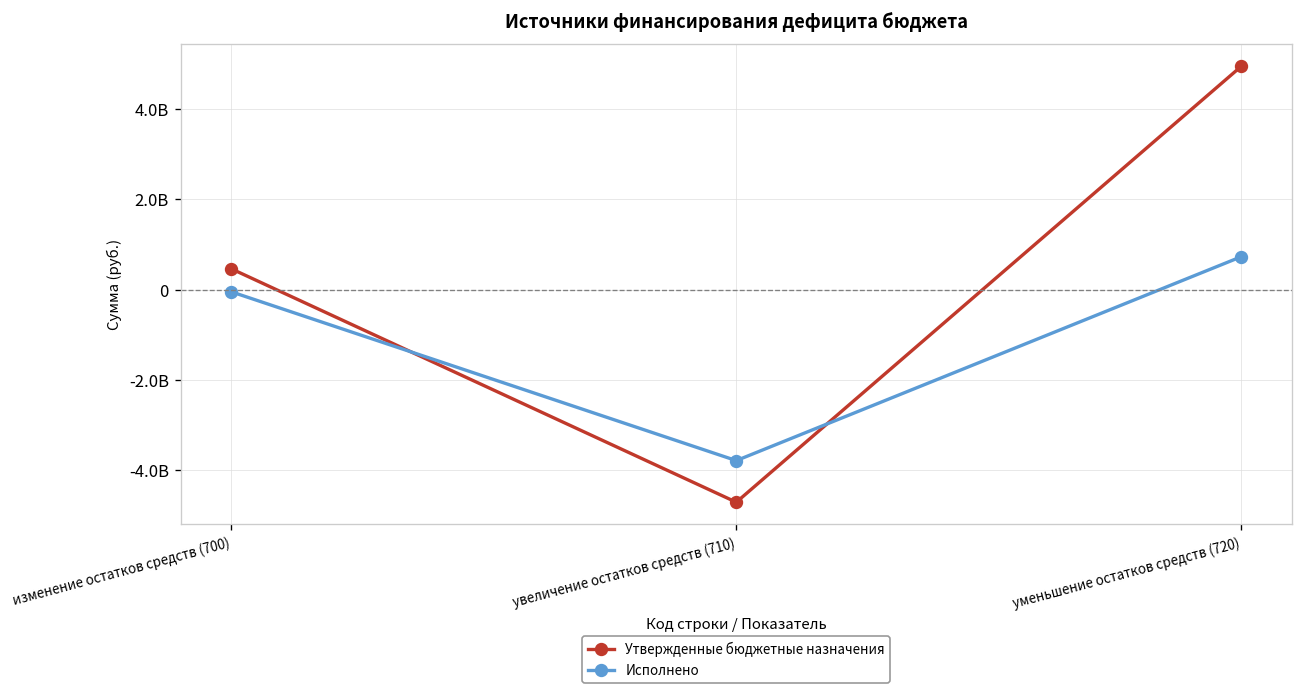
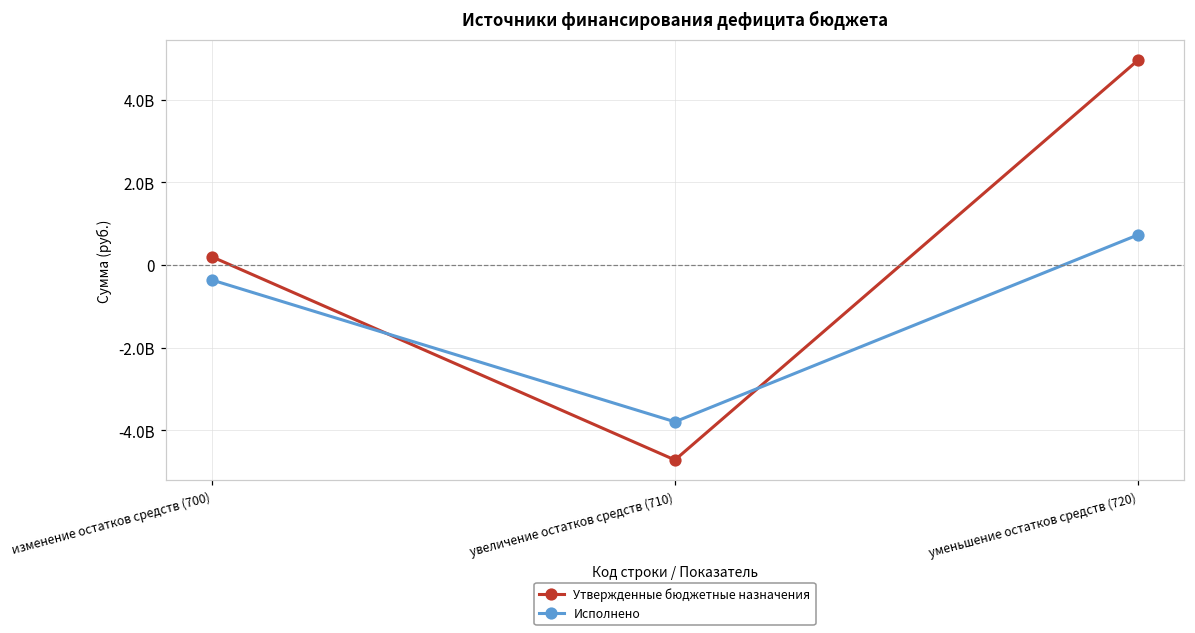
Утвержденные бюджетные назначения, изменение остатков средств (700): 500000000 -> 200000000
Исполнено, изменение остатков средств (700): 0 -> -400000000
